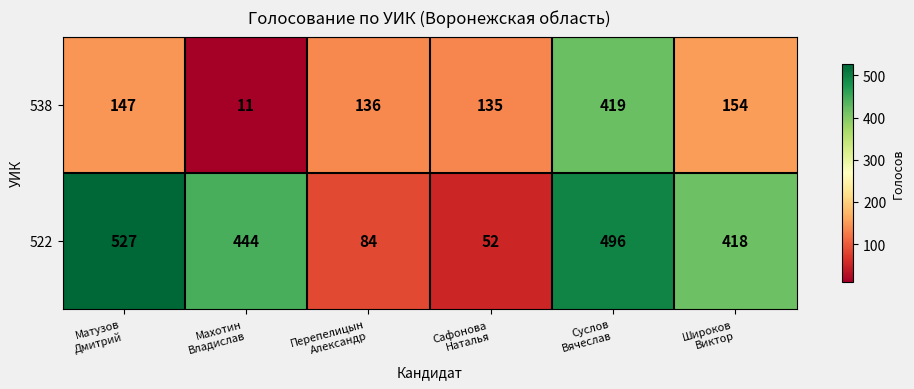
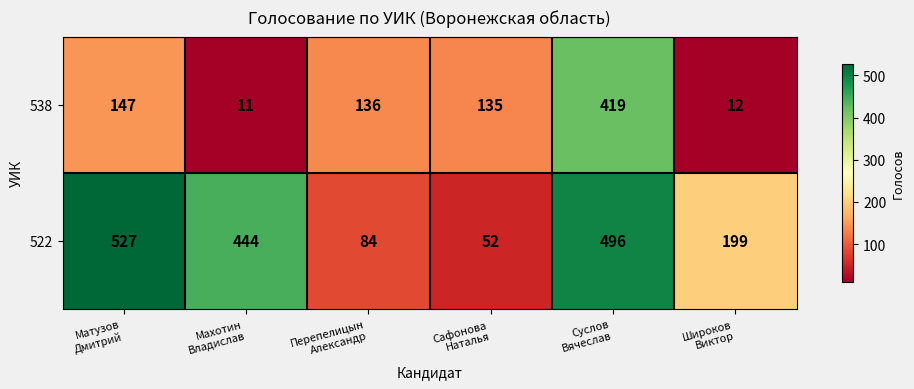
538, Широков Виктор: 154 -> 12
522, Широков Виктор: 418 -> 199
